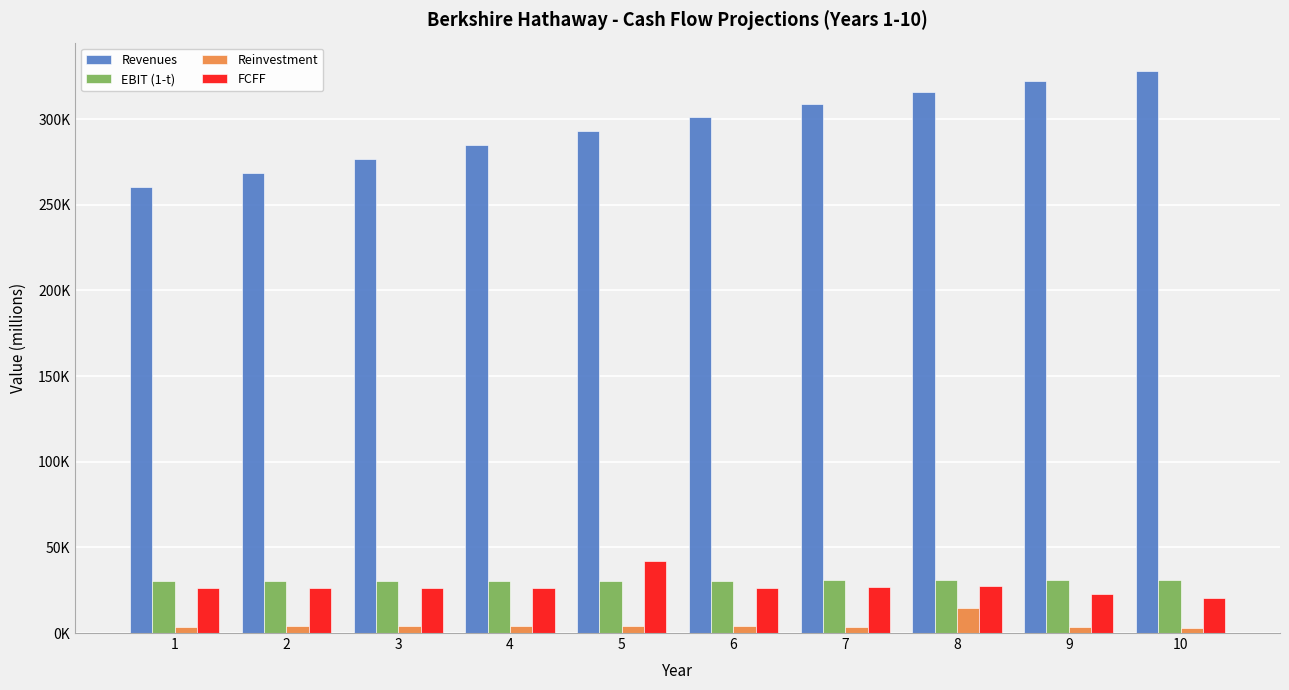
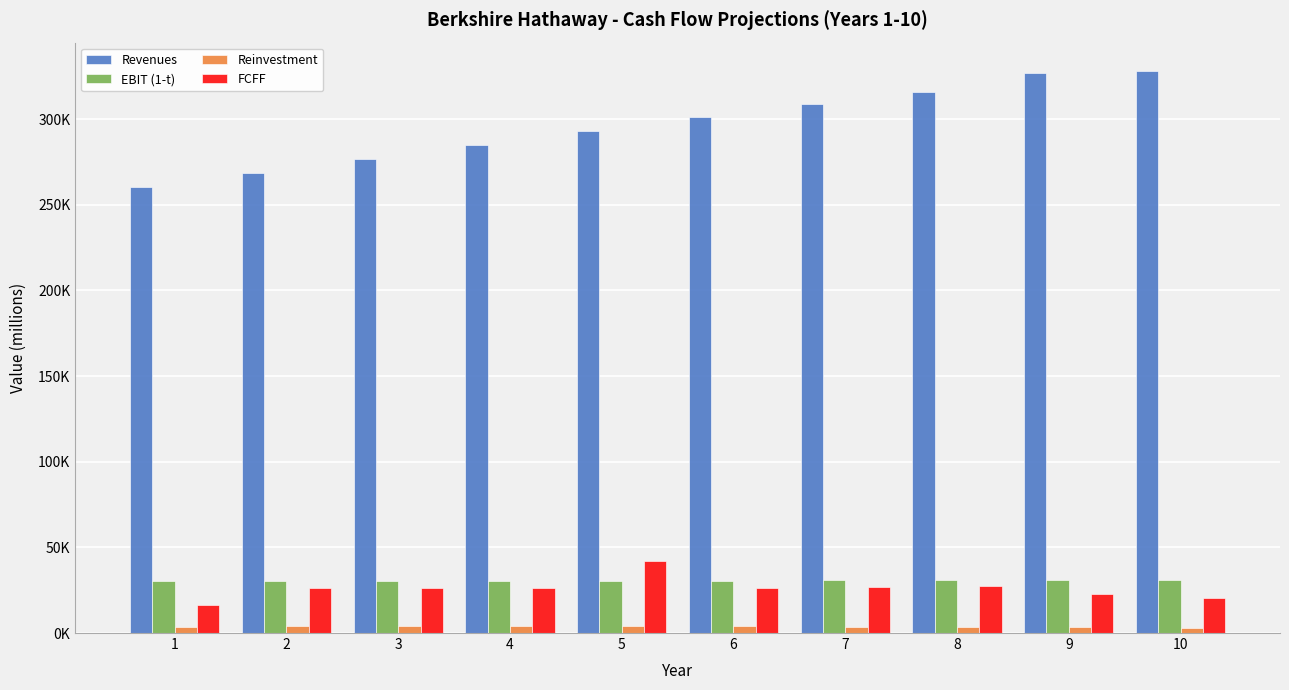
FCFF, 1: 26000 -> 16000
Reinvestment, 8: 15000 -> 4000
Revenues, 9: 322000 -> 327000
